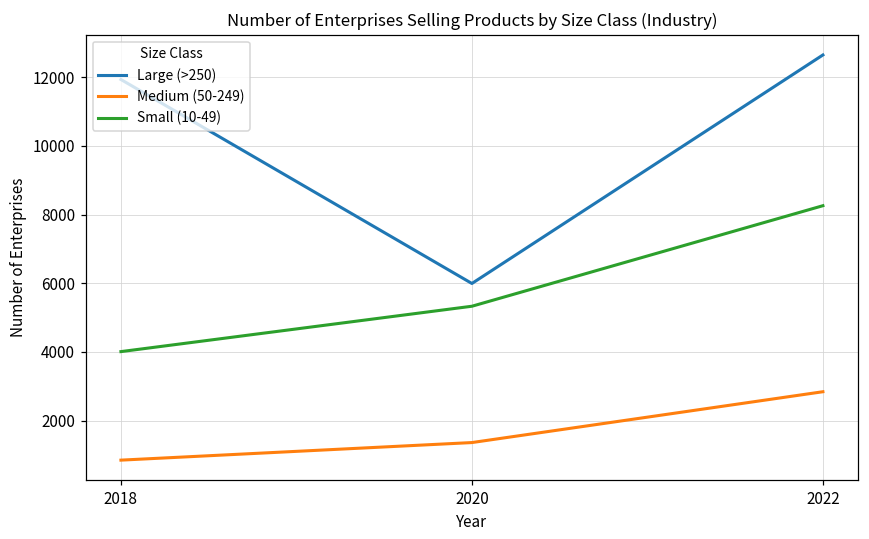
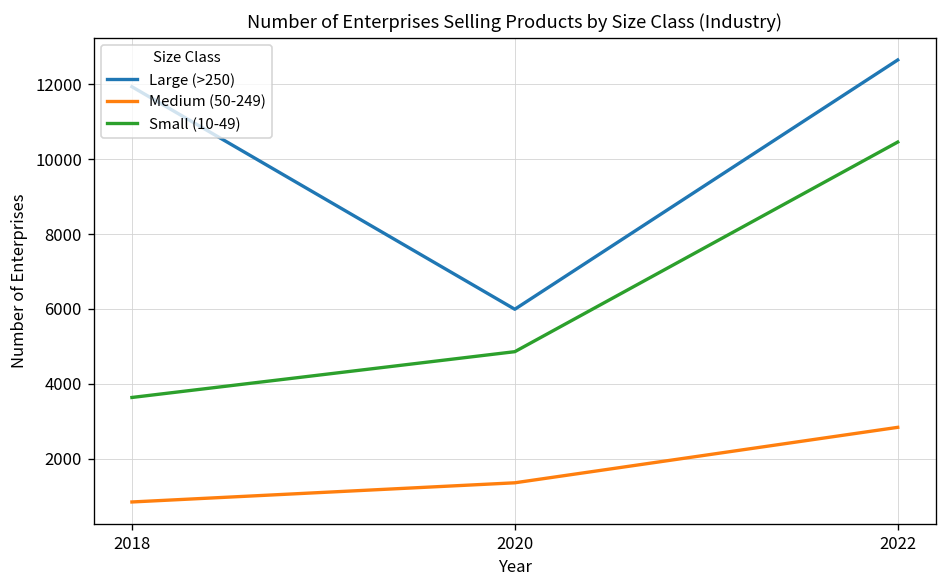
Small (10-49), 2018: 4000 -> 3600
Small (10-49), 2020: 5300 -> 4900
Small (10-49), 2022: 8300 -> 10500
